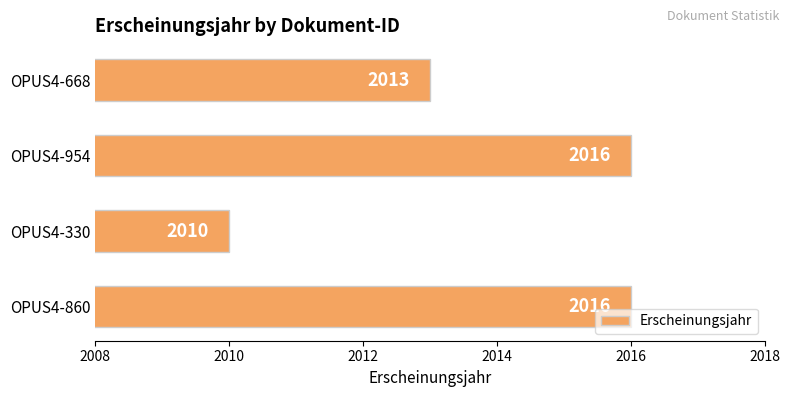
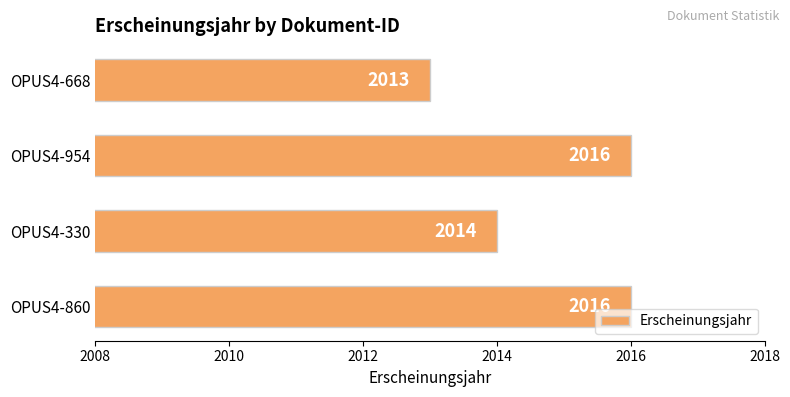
OPUS4-330: 2010 -> 2014
